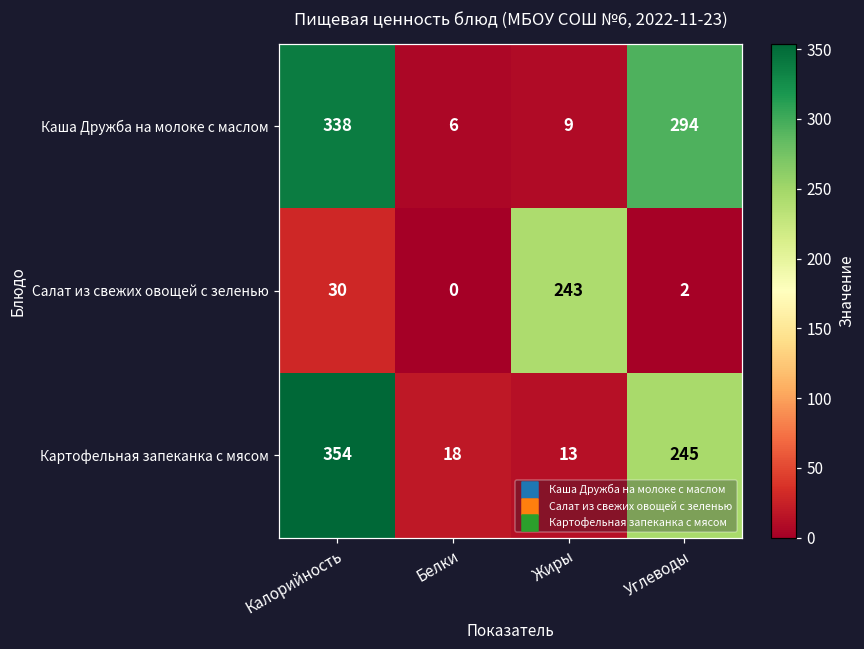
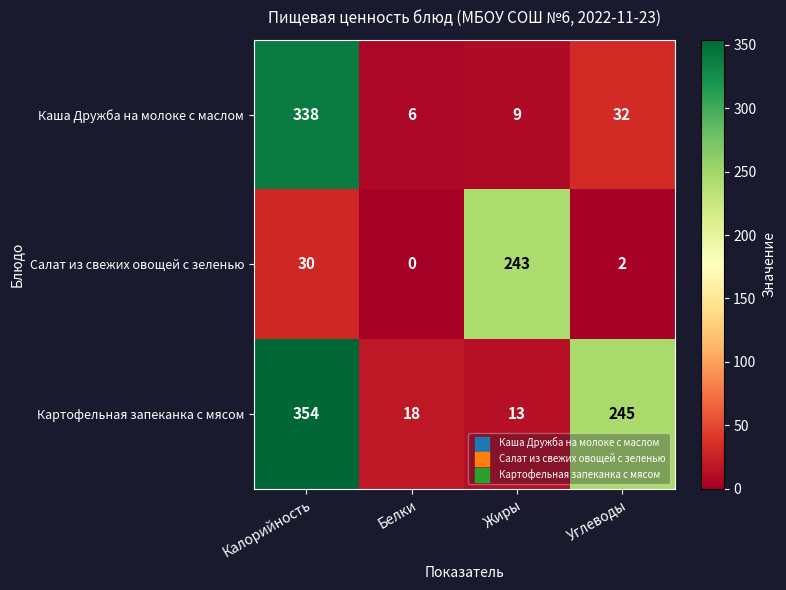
Каша Дружба на молоке с маслом, Углеводы: 294 -> 32
